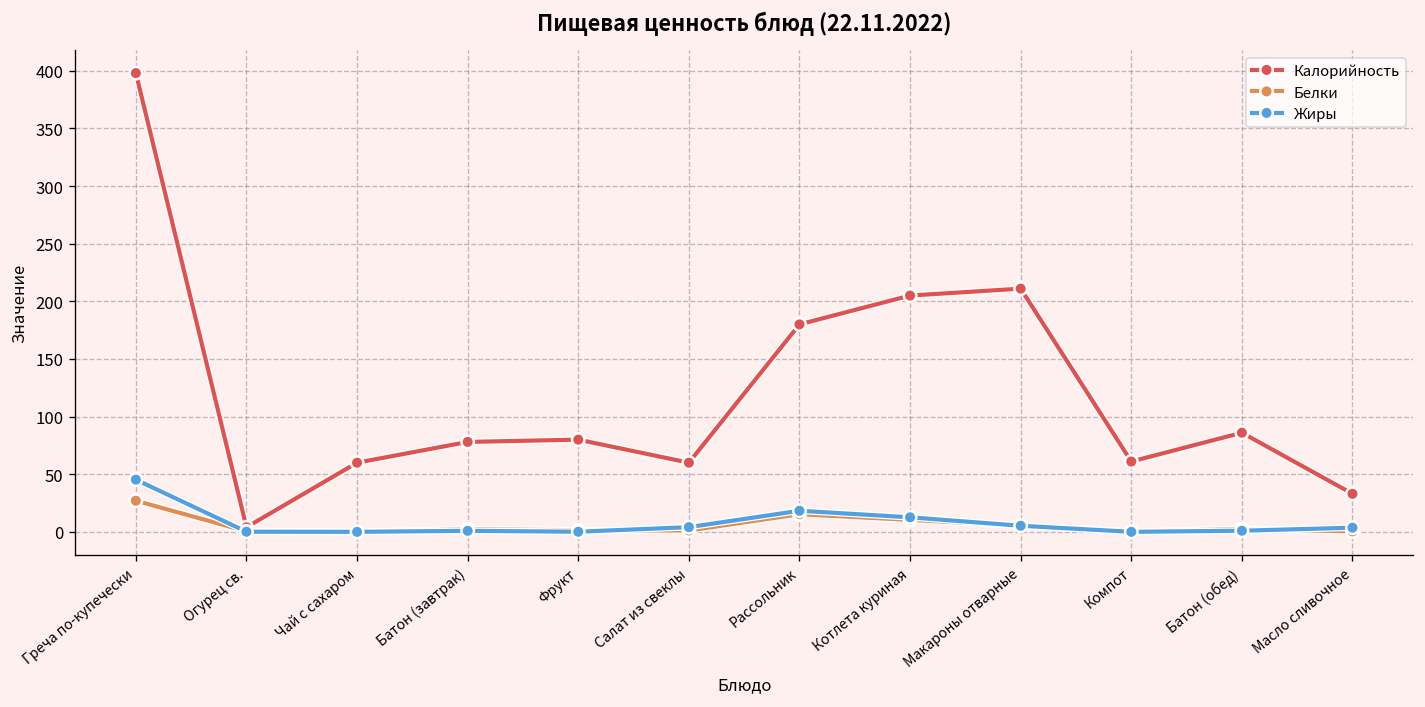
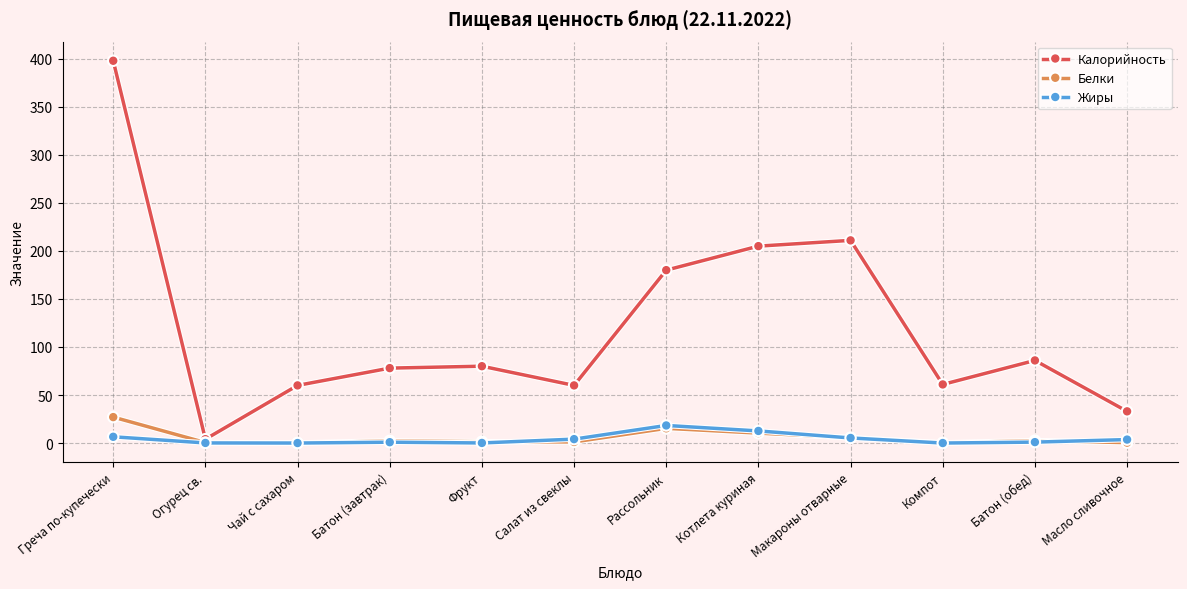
Жиры, Греча по-купечески: 50 -> 10
